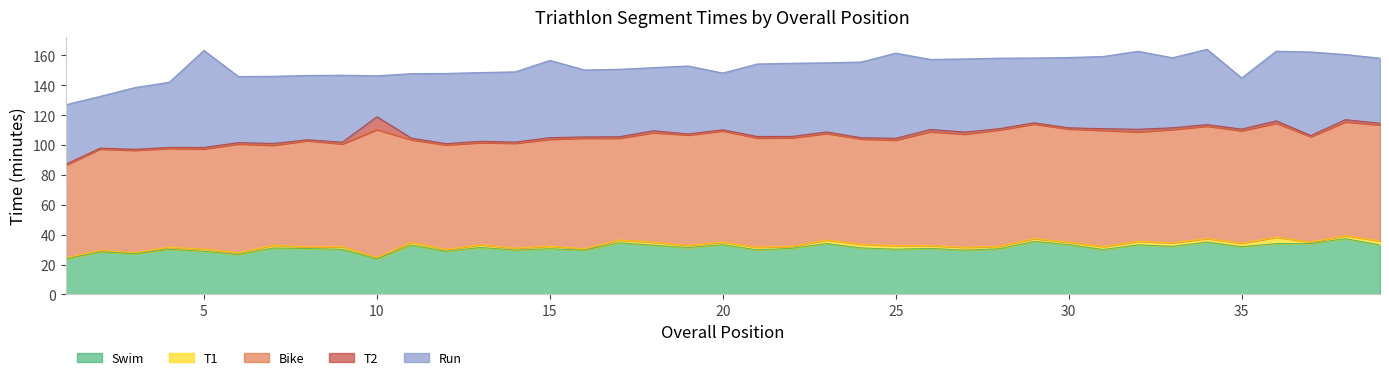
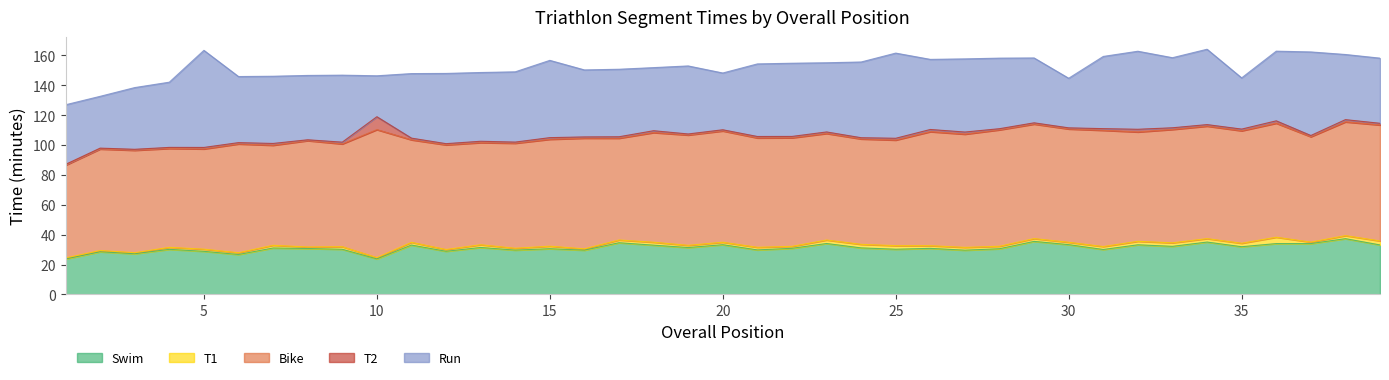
Run, 30: 47 -> 33
